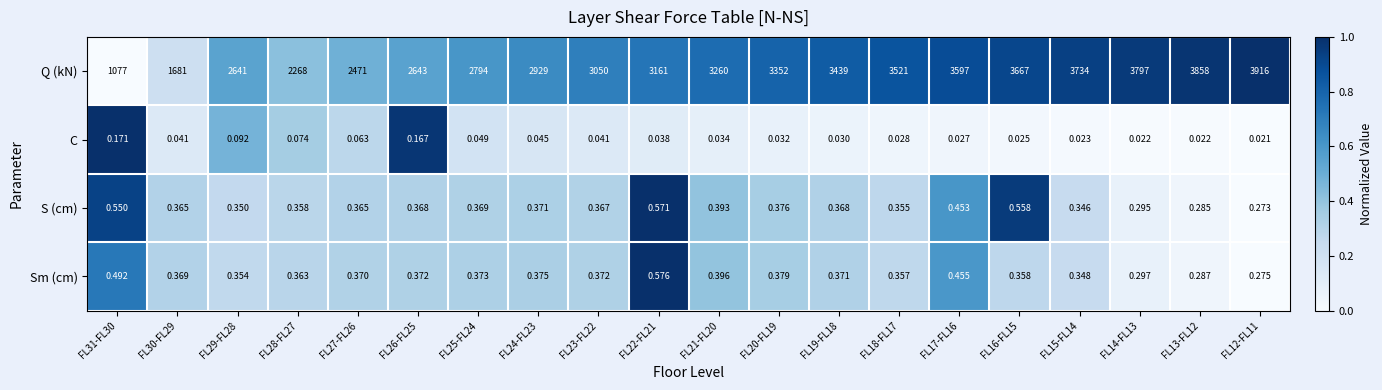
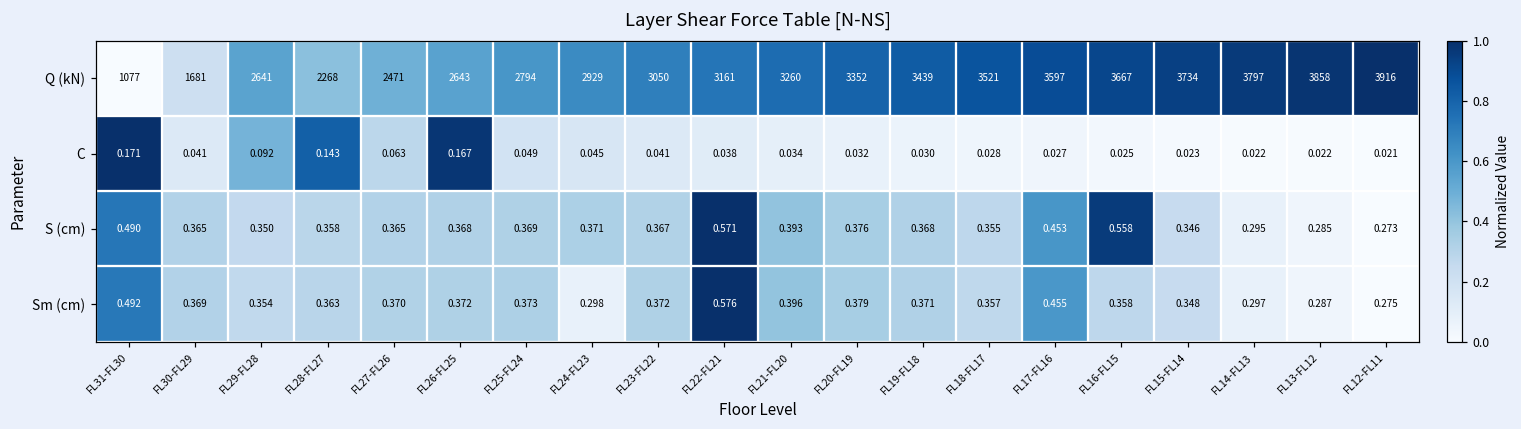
C, FL28-FL27: 0.074 -> 0.143
S (cm), FL31-FL30: 0.550 -> 0.490
Sm (cm), FL24-FL23: 0.375 -> 0.298
